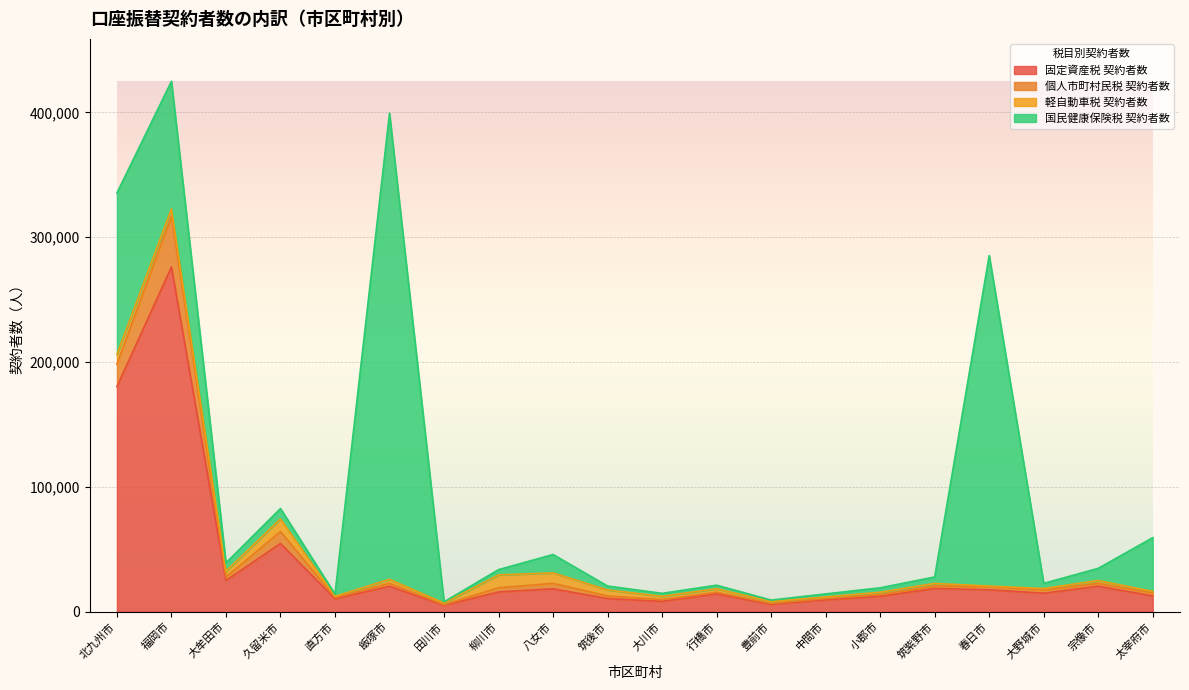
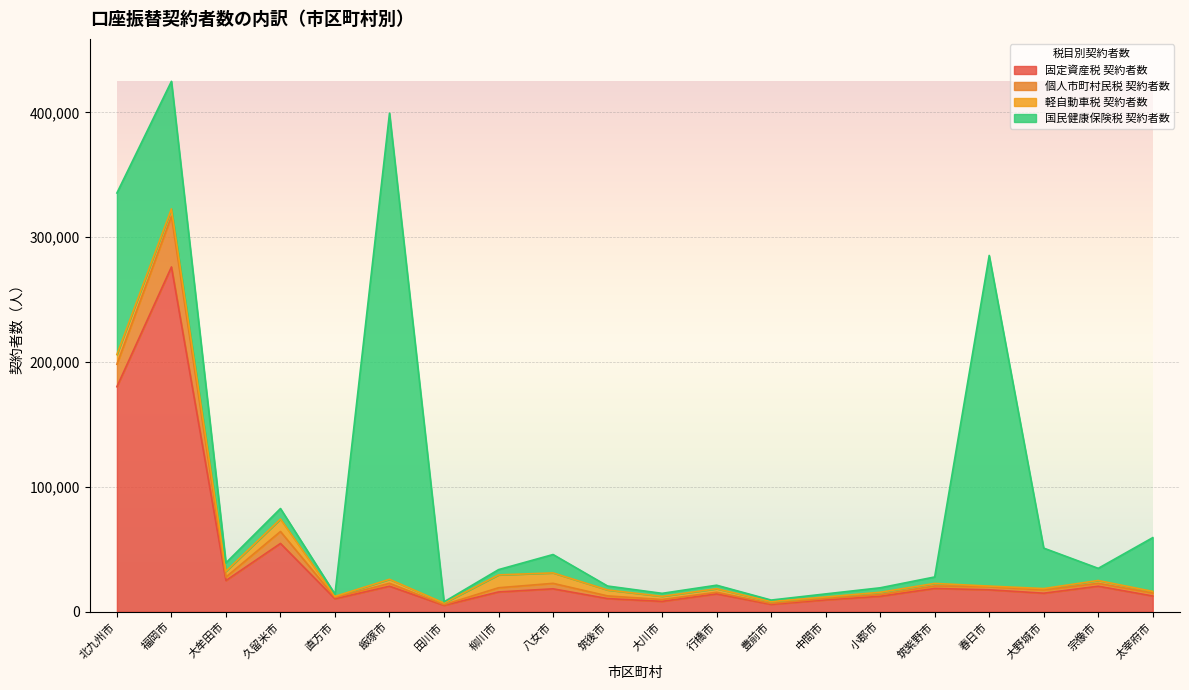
国民健康保険税 契約者数, 大野城市: 4,000 -> 32,000
